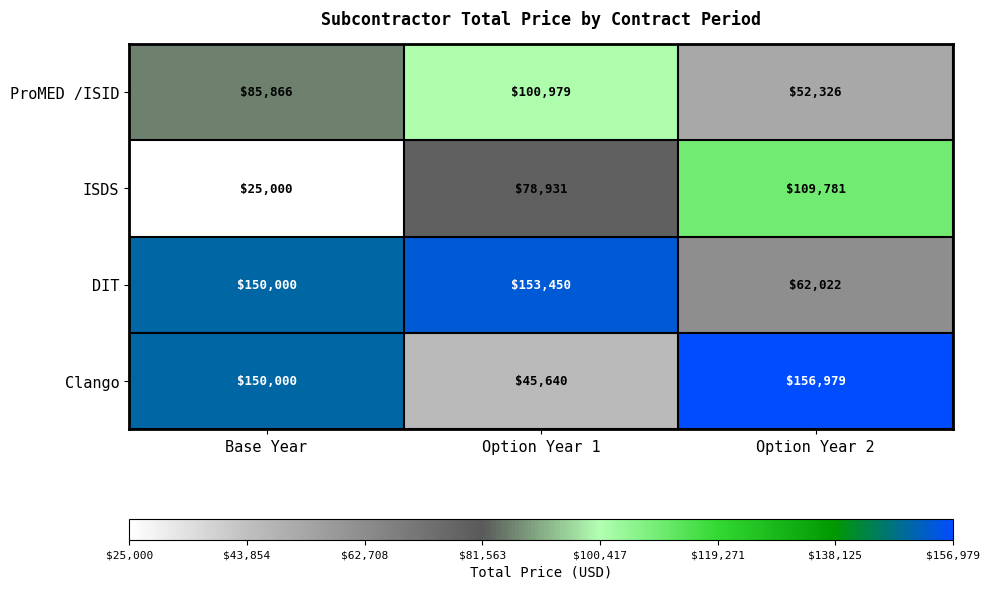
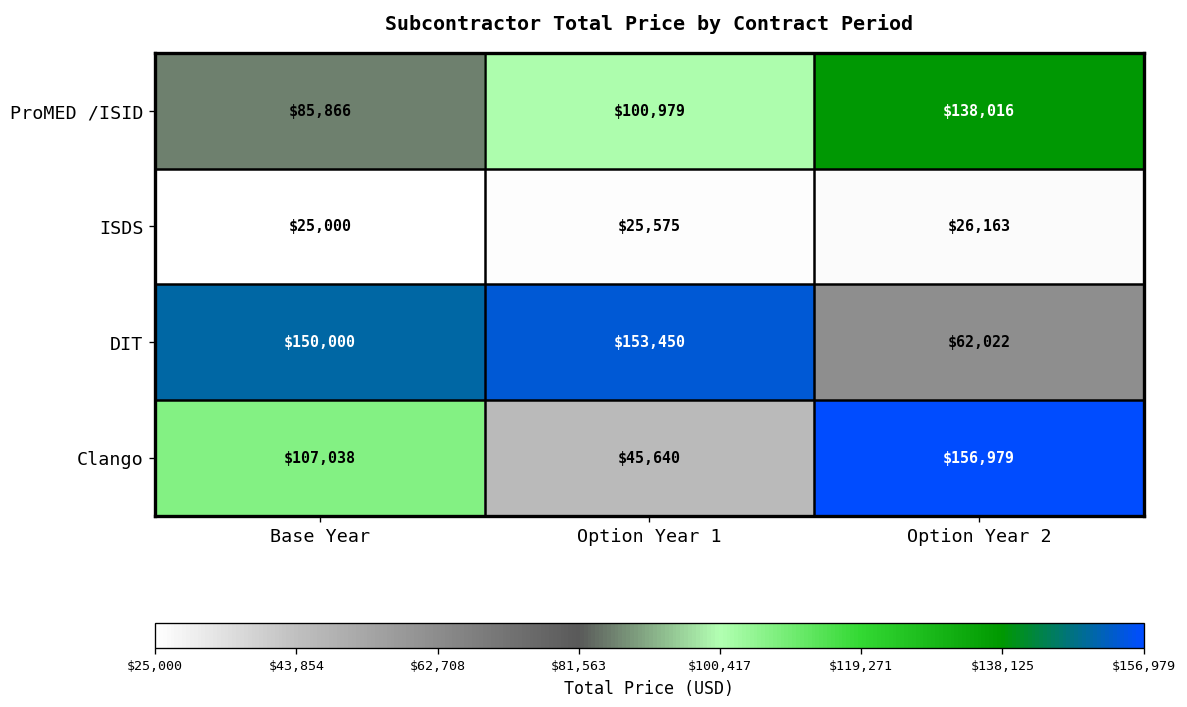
ProMED /ISID, Option Year 2: $52,326 -> $138,016
ISDS, Option Year 1: $78,931 -> $25,575
ISDS, Option Year 2: $109,781 -> $26,163
Clango, Base Year: $150,000 -> $107,038
